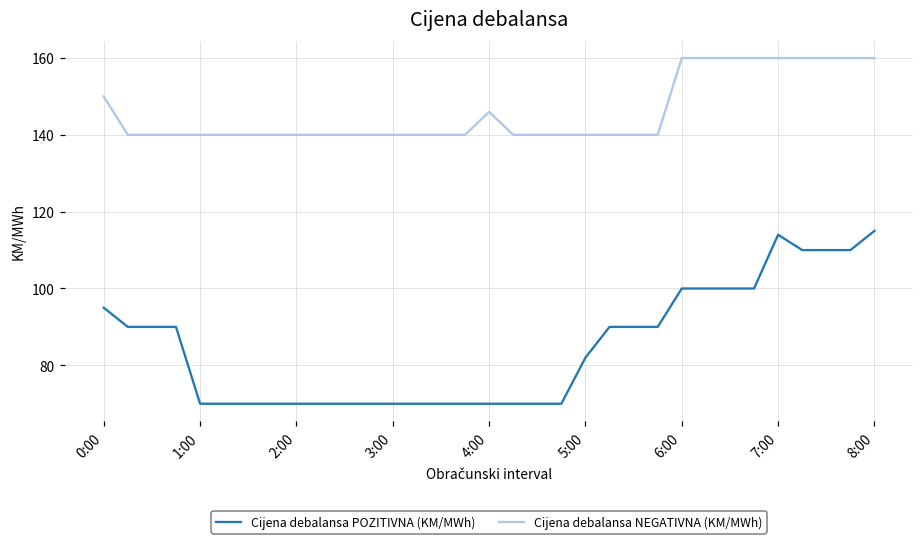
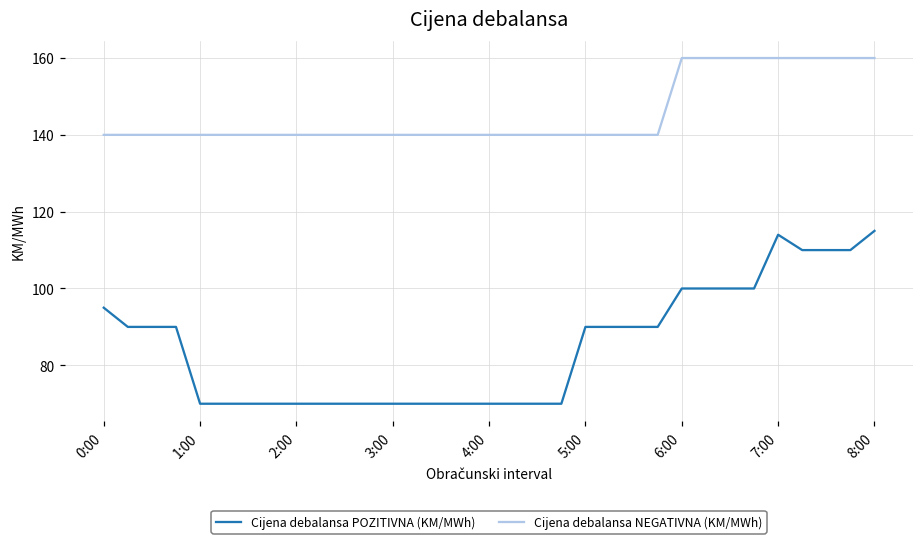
Cijena debalansa NEGATIVNA (KM/MWh), 0:00: 150 -> 140
Cijena debalansa NEGATIVNA (KM/MWh), 4:00: 146 -> 140
Cijena debalansa POZITIVNA (KM/MWh), 5:00: 82 -> 90
